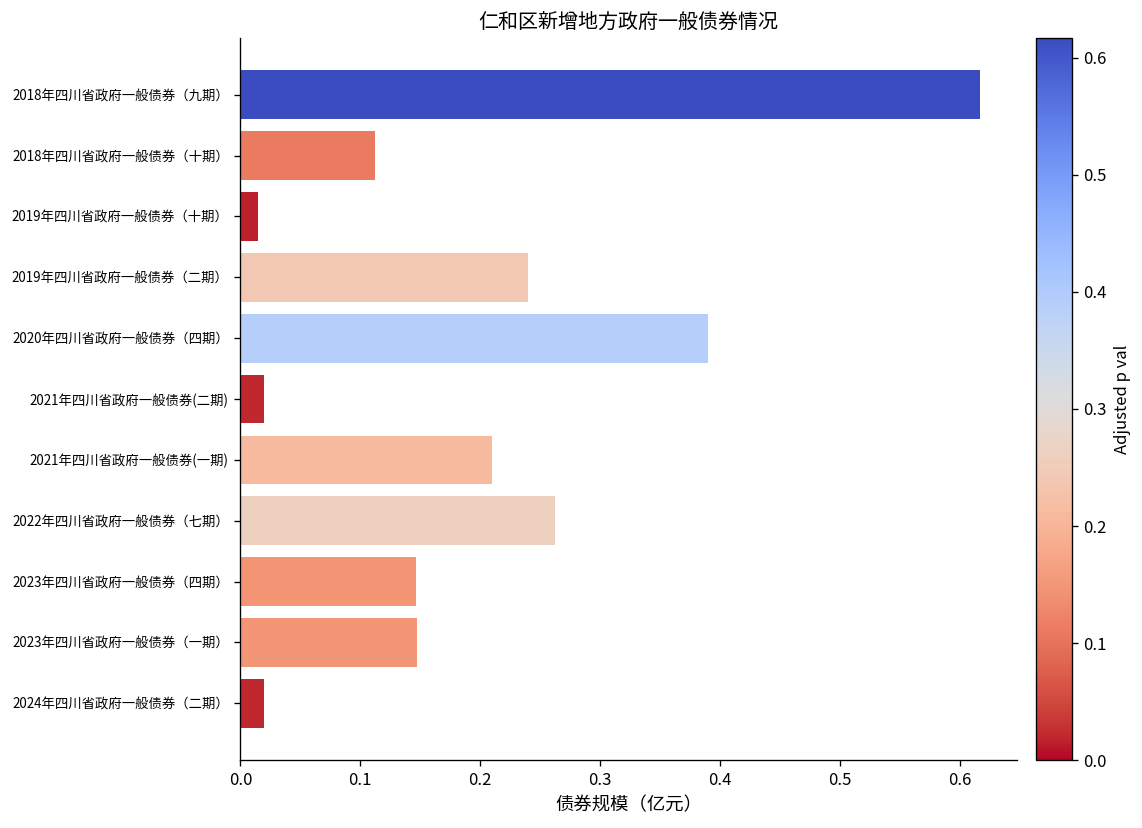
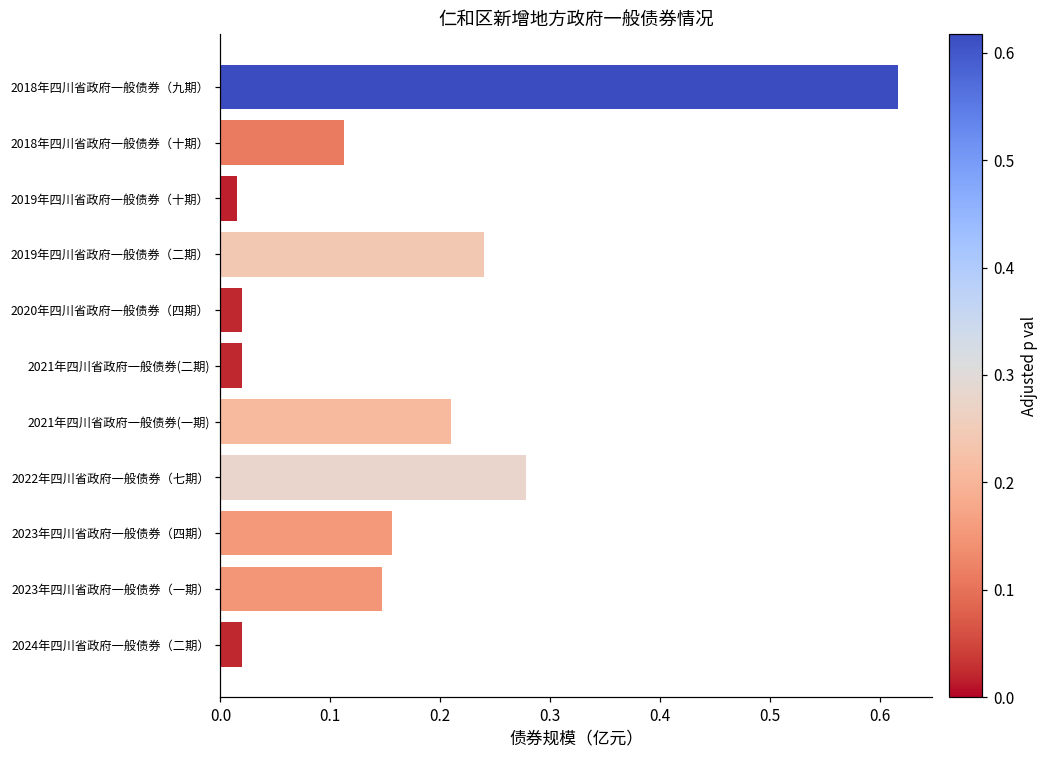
2020年四川省政府一般债券（四期）: 0.39 -> 0.02
2022年四川省政府一般债券（七期）: 0.26 -> 0.28
2023年四川省政府一般债券（四期）: 0.15 -> 0.16
